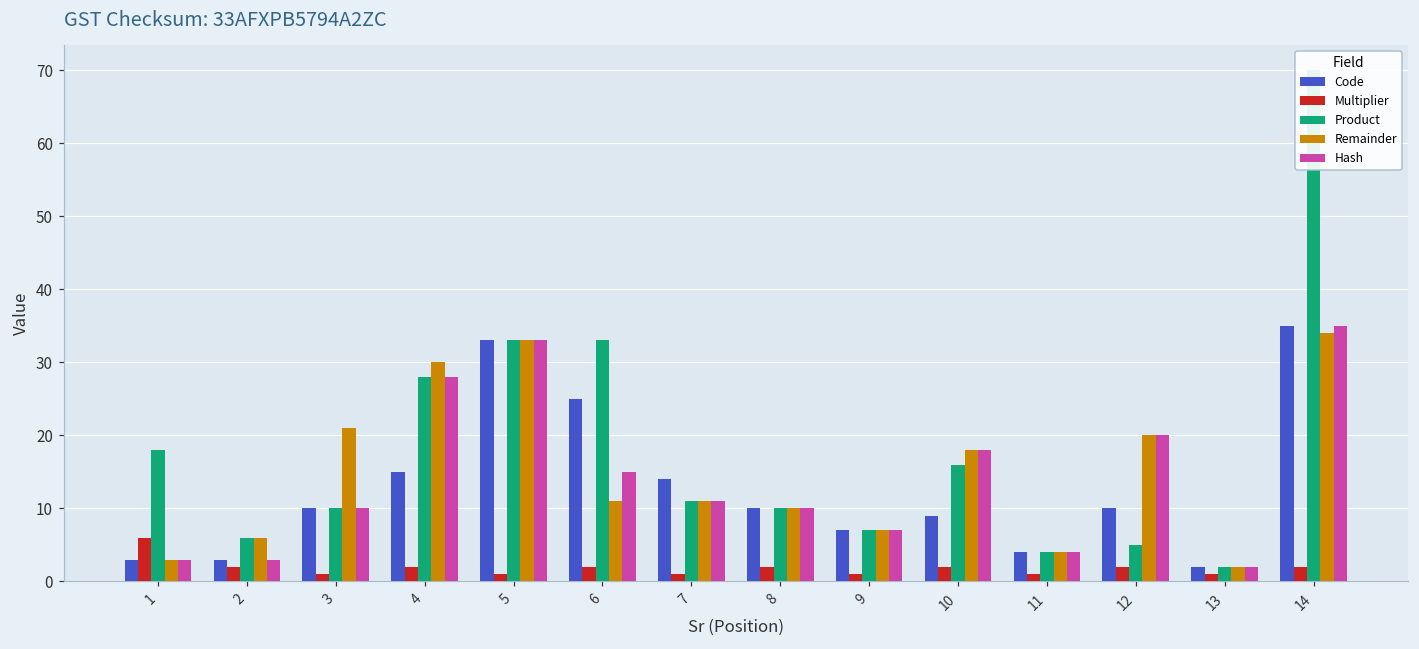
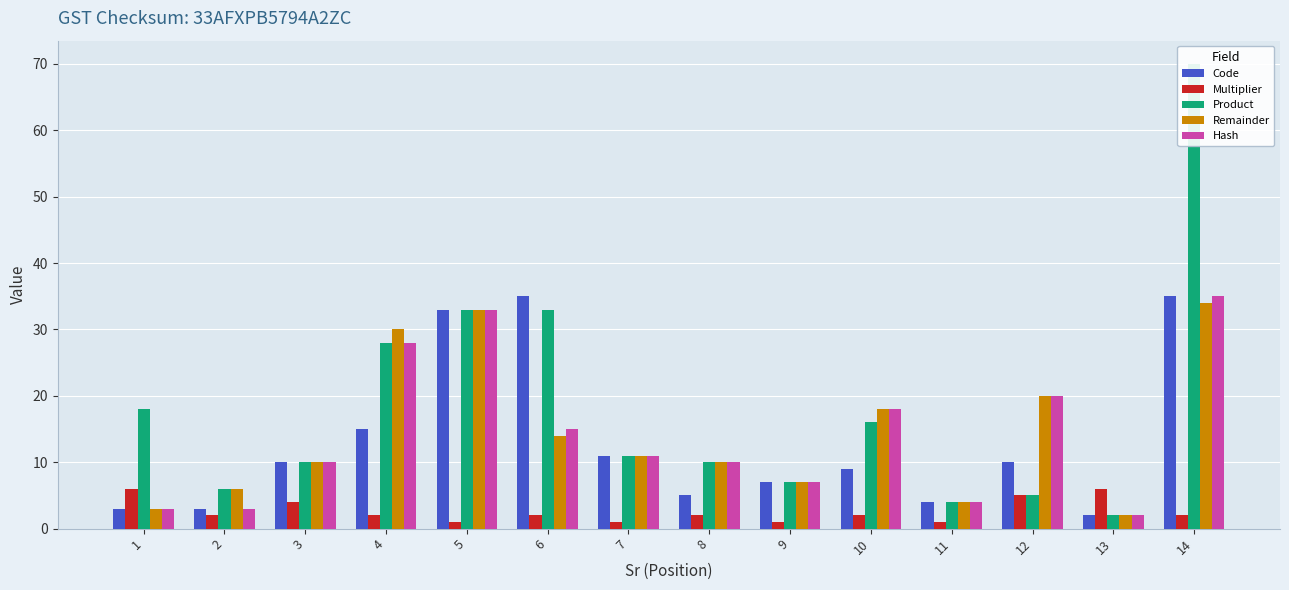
Multiplier, 3: 1 -> 4
Remainder, 3: 21 -> 10
Code, 6: 25 -> 35
Remainder, 6: 11 -> 14
Code, 7: 14 -> 11
Code, 8: 10 -> 5
Multiplier, 12: 2 -> 5
Multiplier, 13: 1 -> 6
